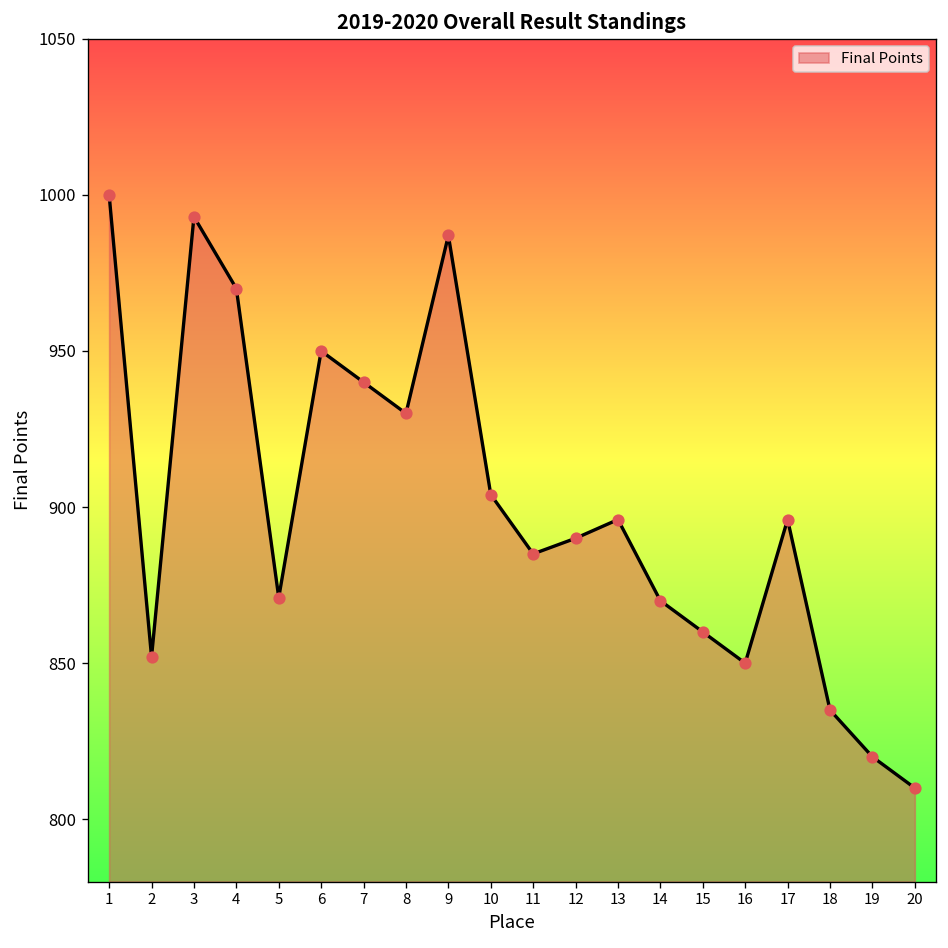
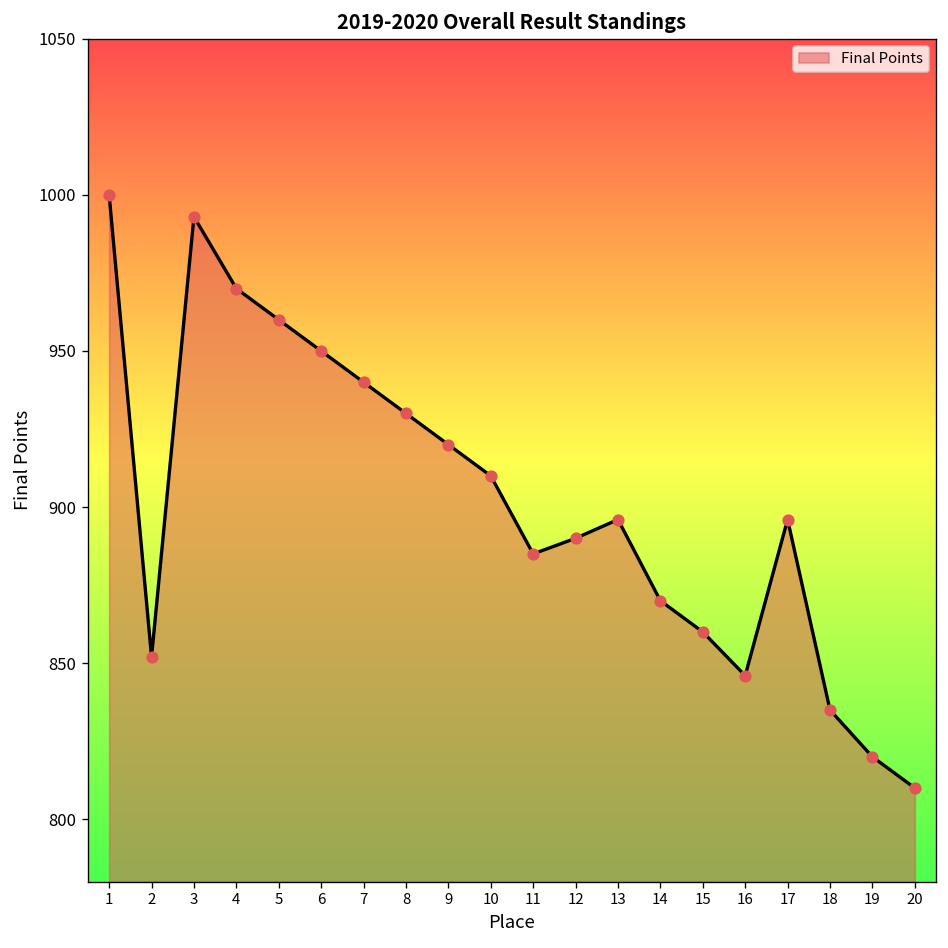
5: 871 -> 960
9: 987 -> 920
10: 904 -> 910
16: 850 -> 846
